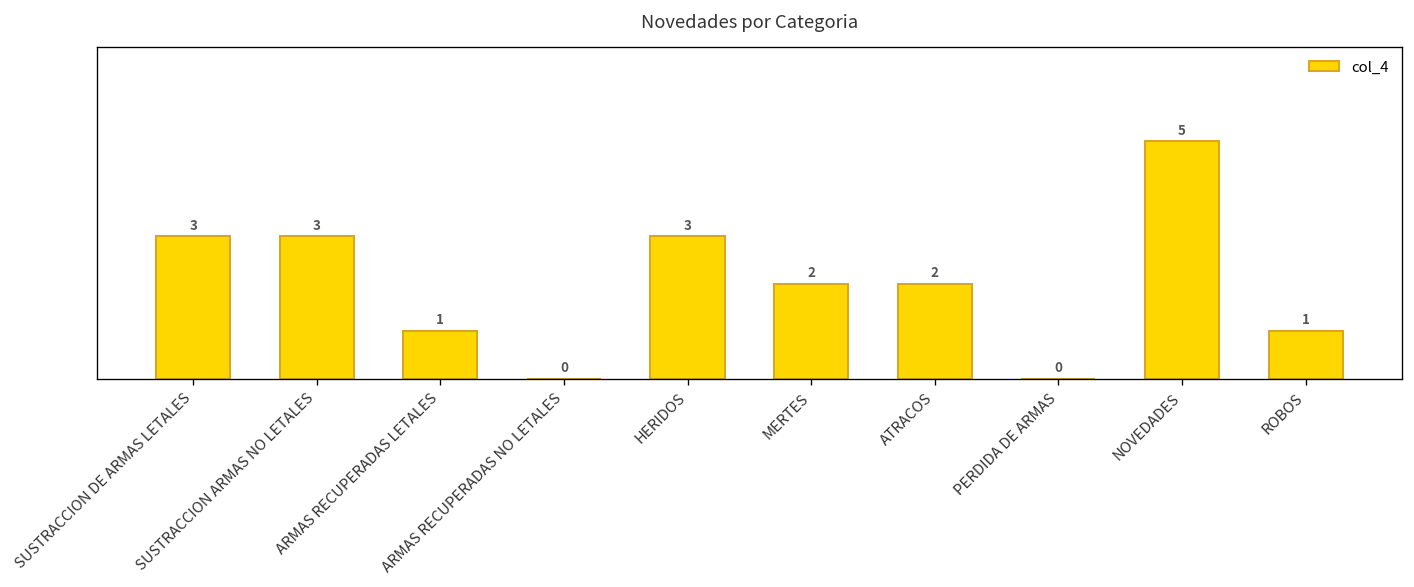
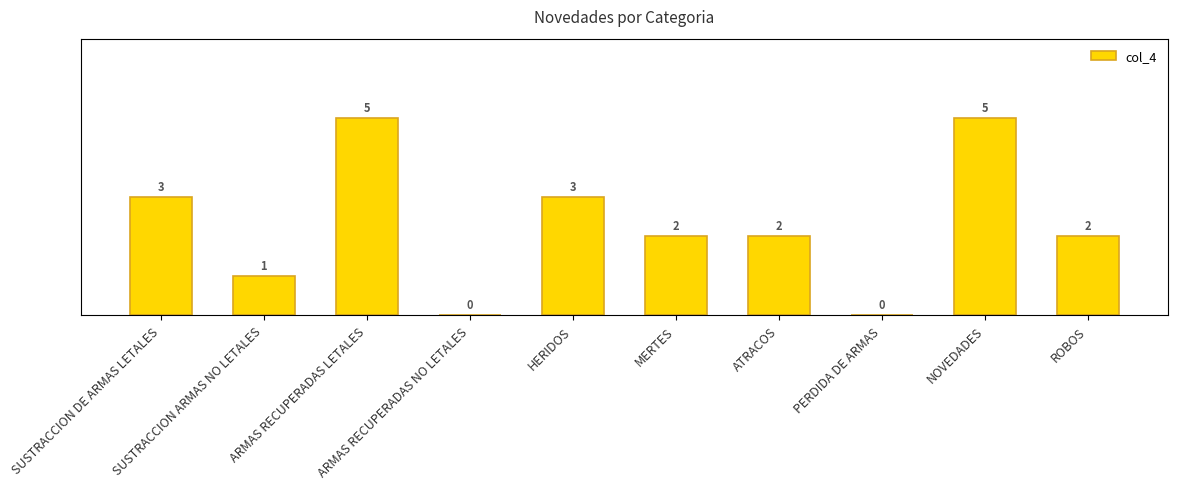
SUSTRACCION ARMAS NO LETALES: 3 -> 1
ARMAS RECUPERADAS LETALES: 1 -> 5
ROBOS: 1 -> 2
